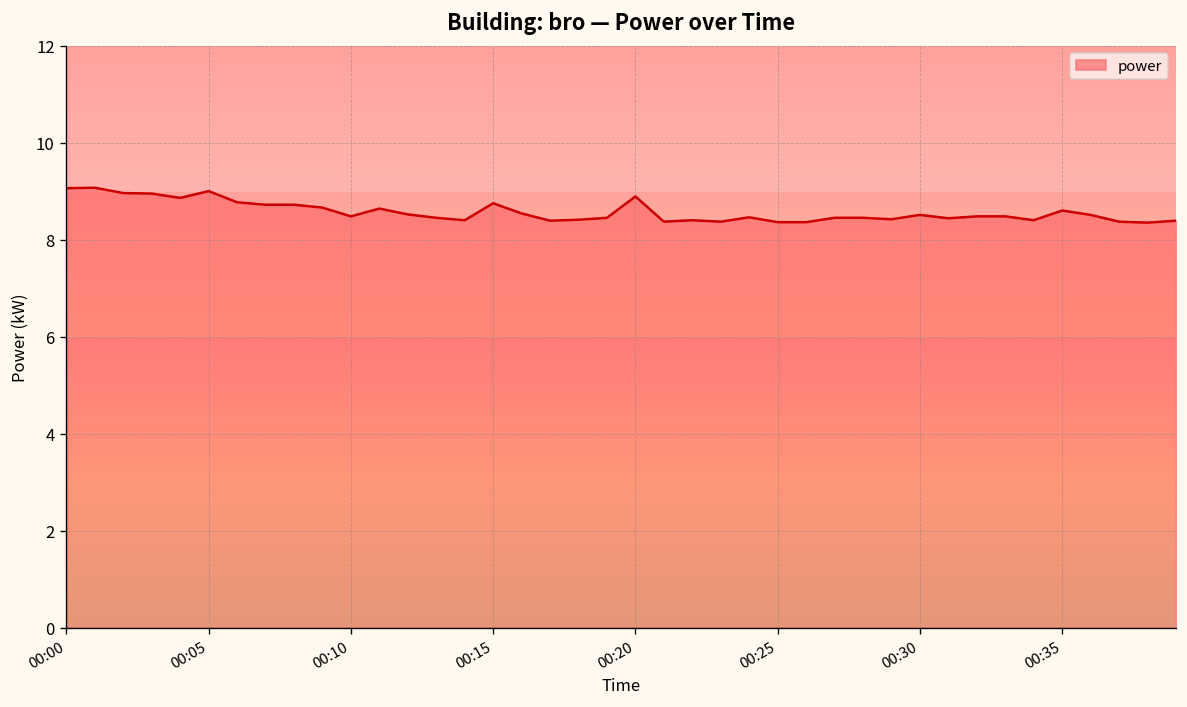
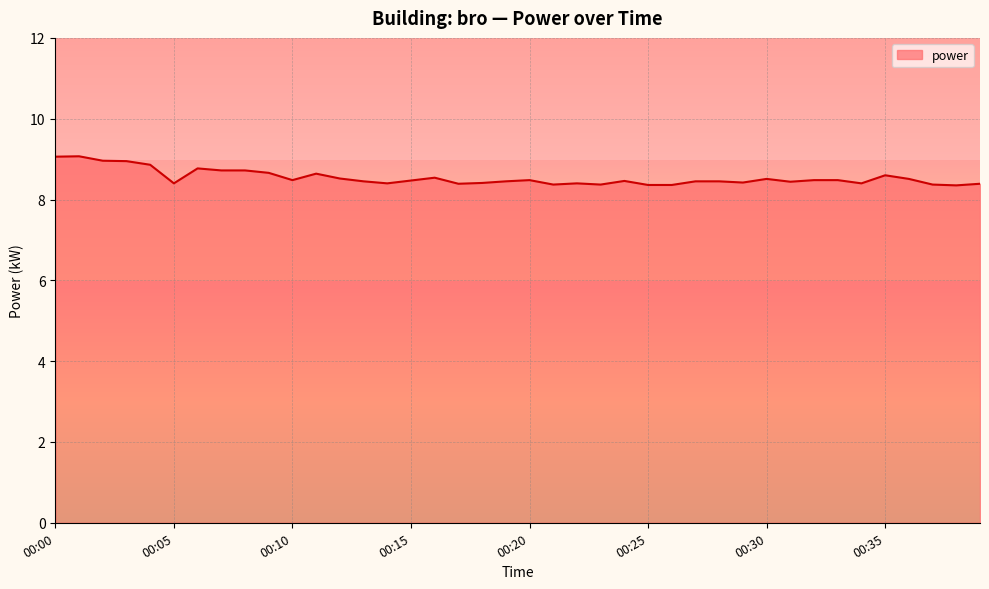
00:05: 9.0 -> 8.4
00:15: 8.8 -> 8.5
00:20: 8.9 -> 8.5
